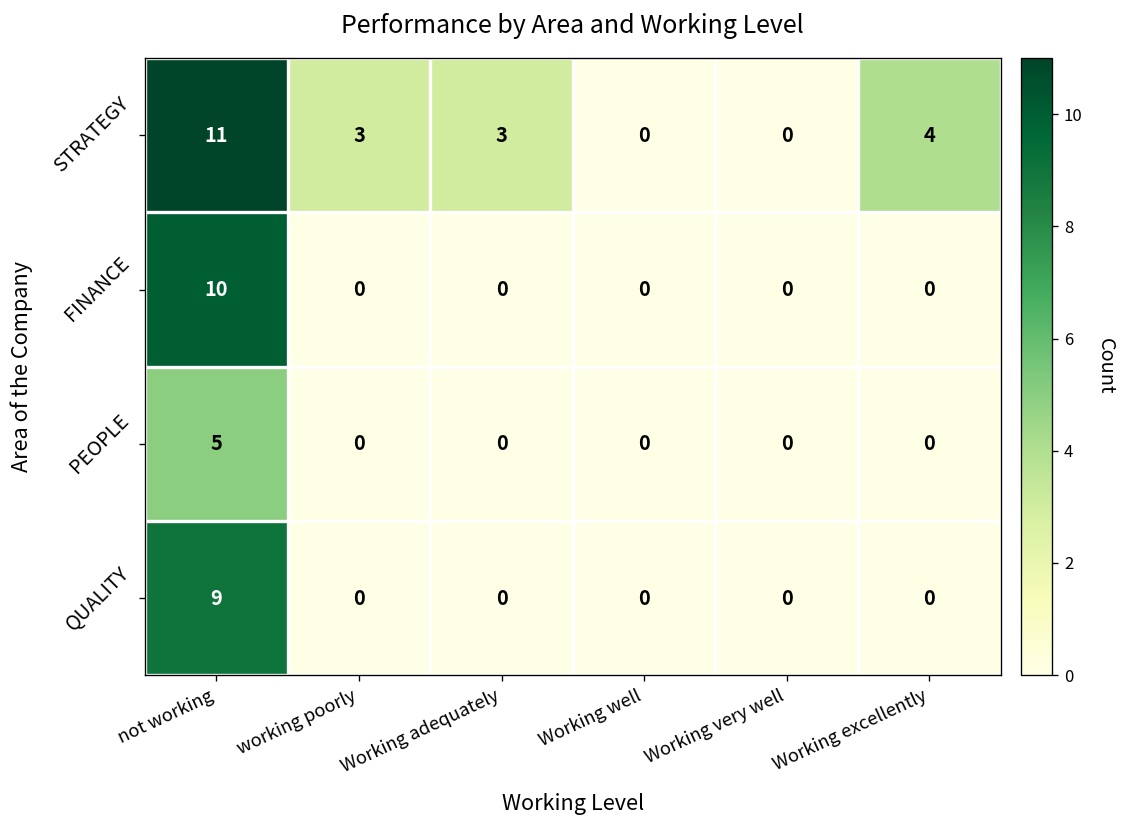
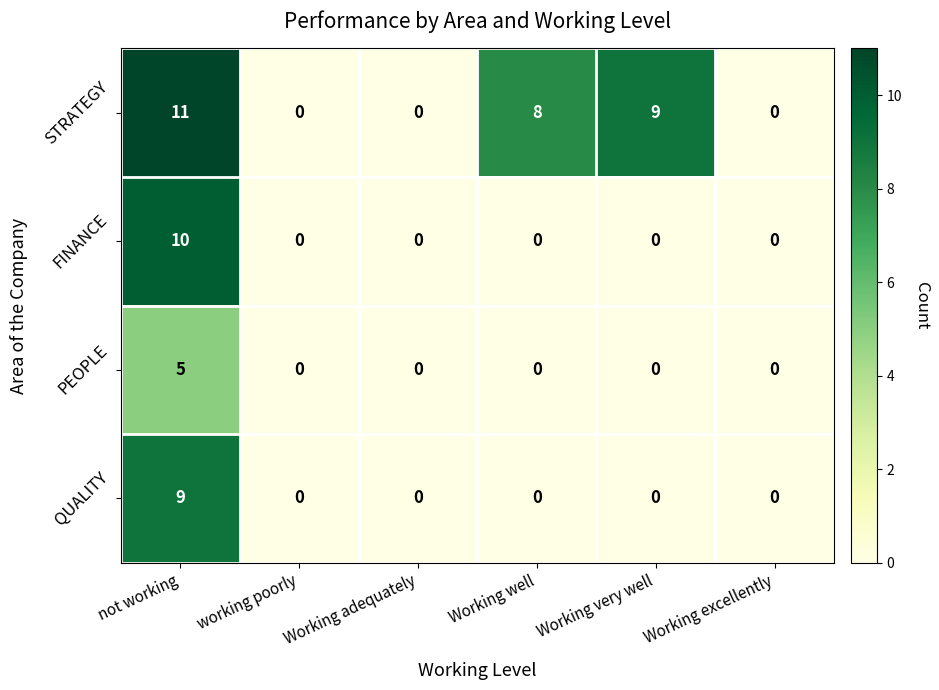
STRATEGY, working poorly: 3 -> 0
STRATEGY, Working adequately: 3 -> 0
STRATEGY, Working well: 0 -> 8
STRATEGY, Working very well: 0 -> 9
STRATEGY, Working excellently: 4 -> 0
